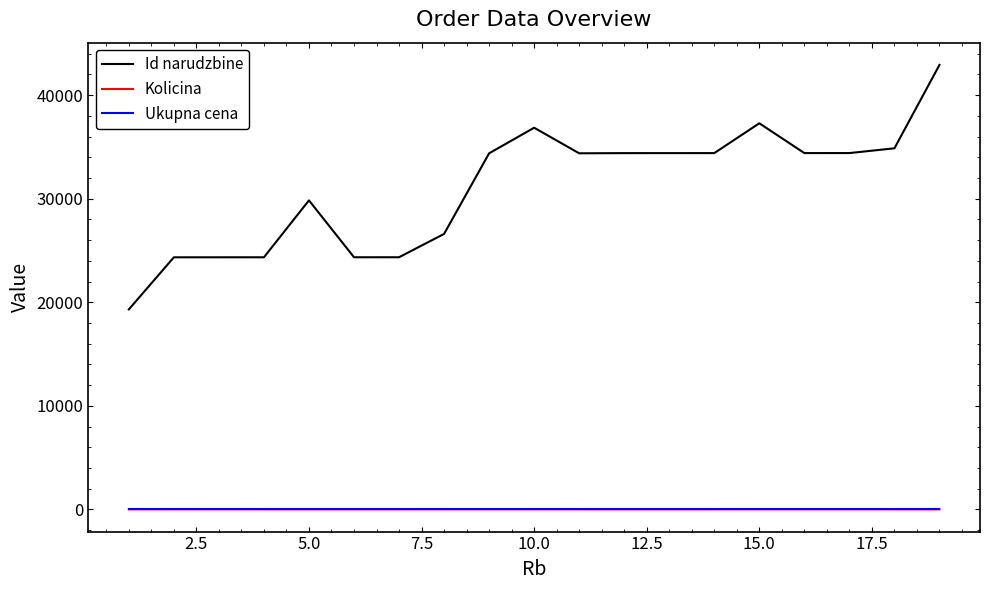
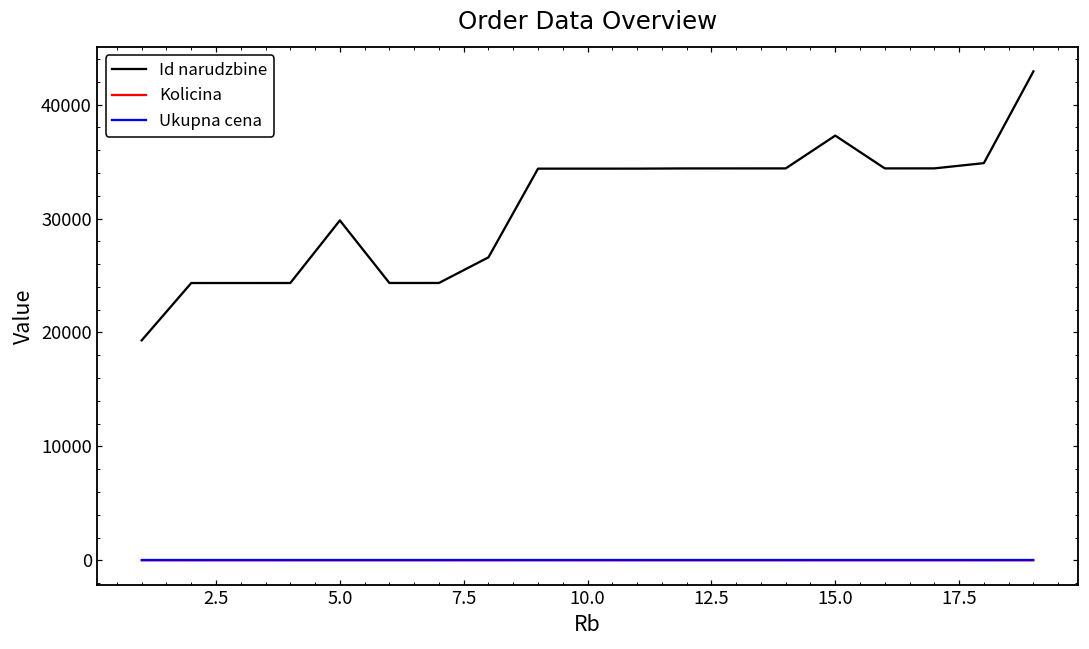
Id narudzbine, 10.0: 36900 -> 34400
